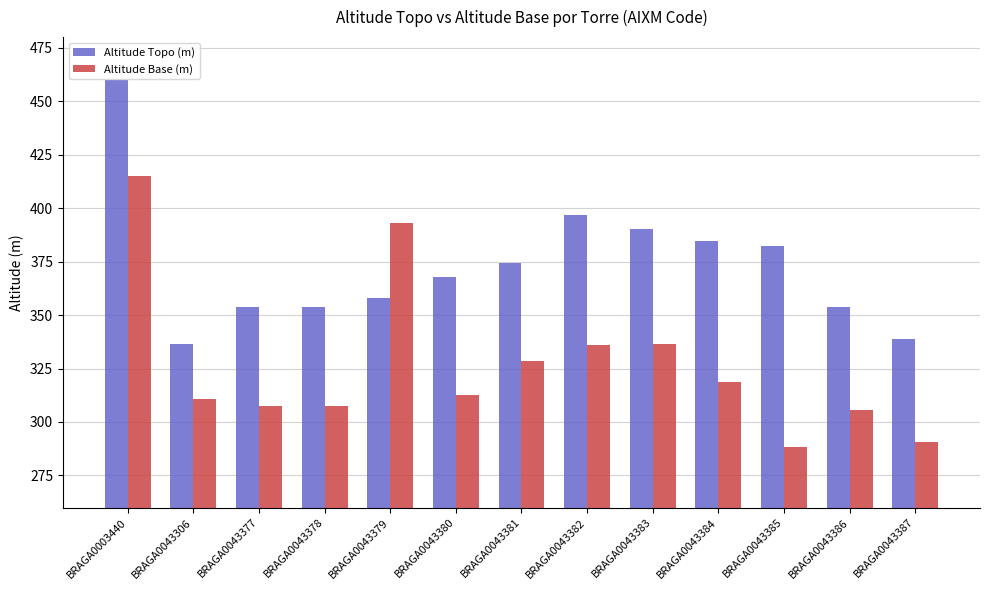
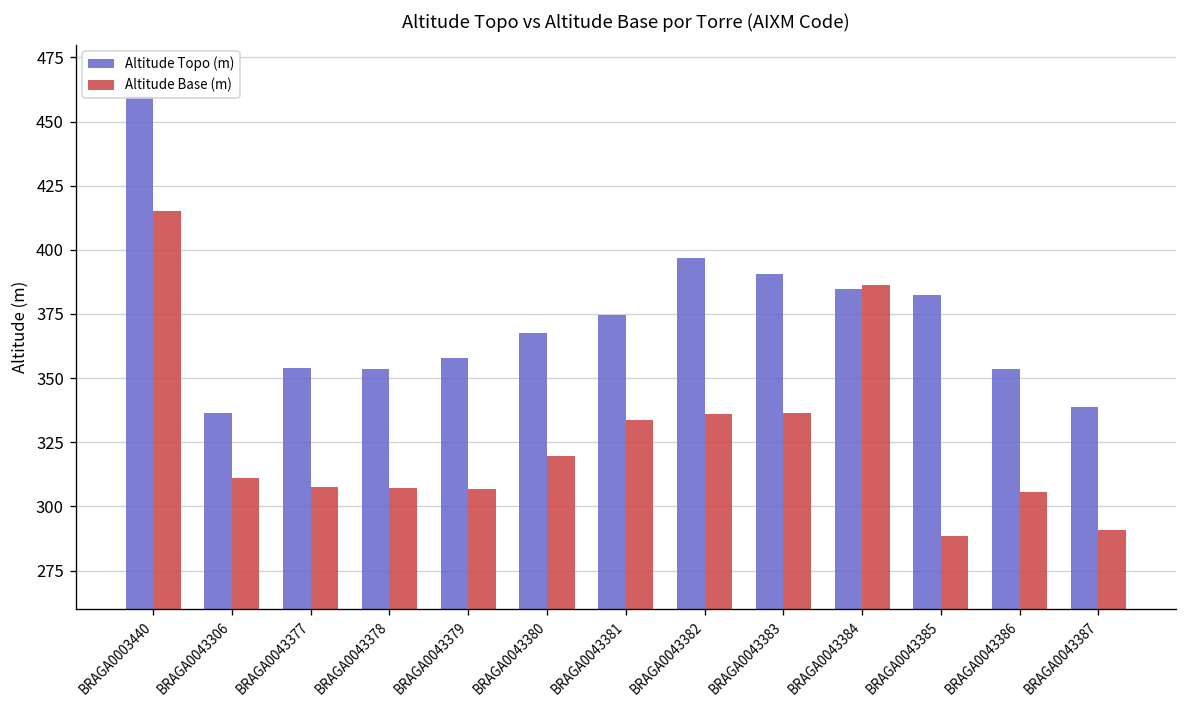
Altitude Base (m), BRAGA0043379: 393 -> 307
Altitude Base (m), BRAGA0043380: 313 -> 320
Altitude Base (m), BRAGA0043381: 329 -> 334
Altitude Base (m), BRAGA0043384: 319 -> 386
